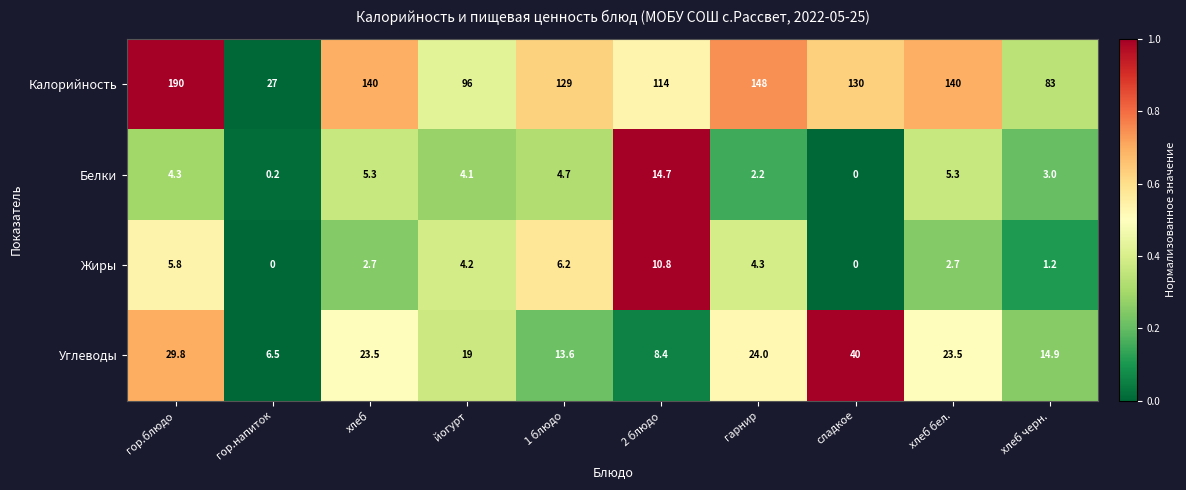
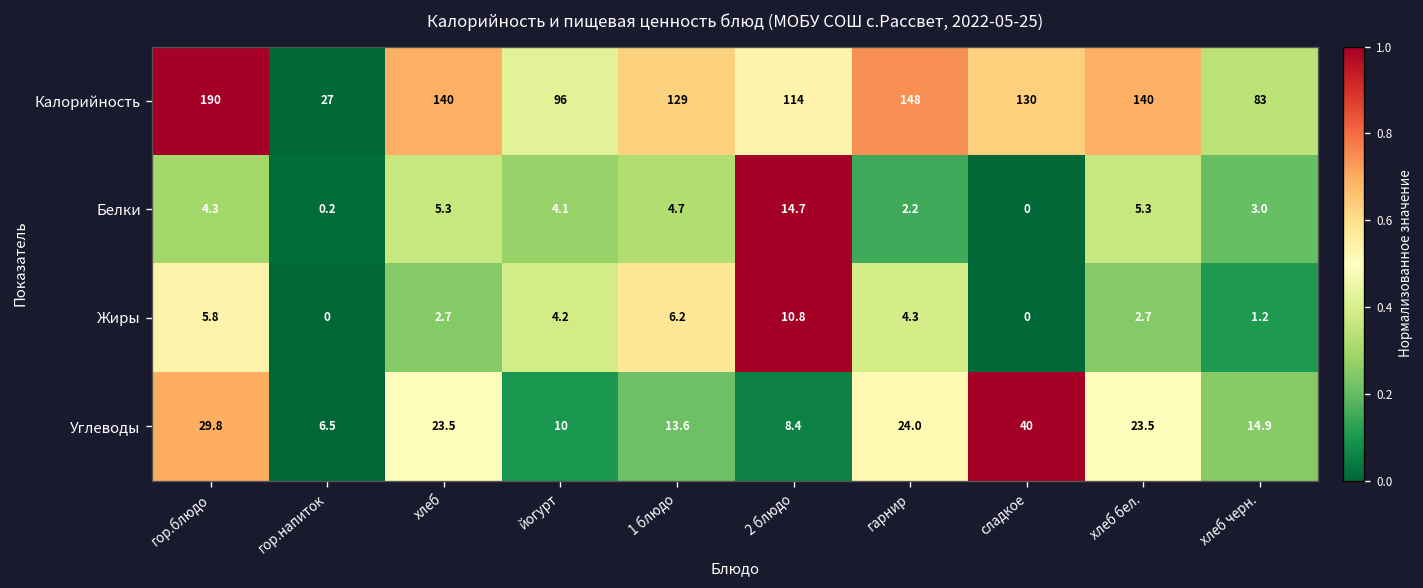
Углеводы, йогурт: 19 -> 10
